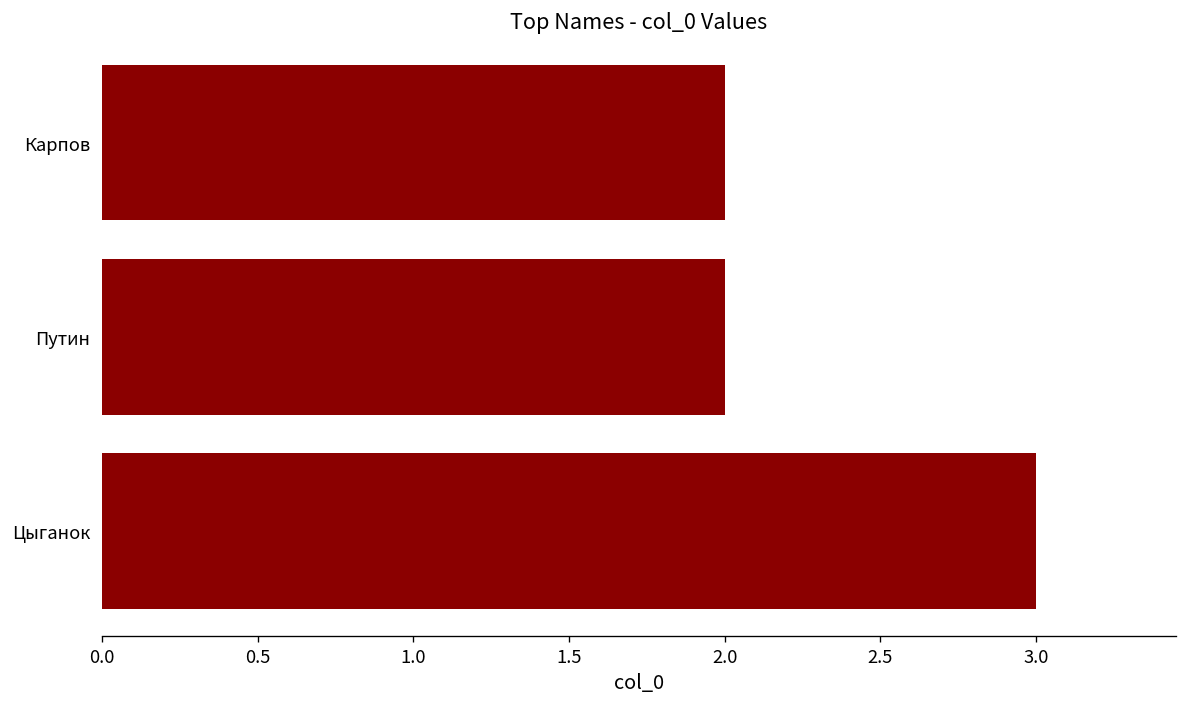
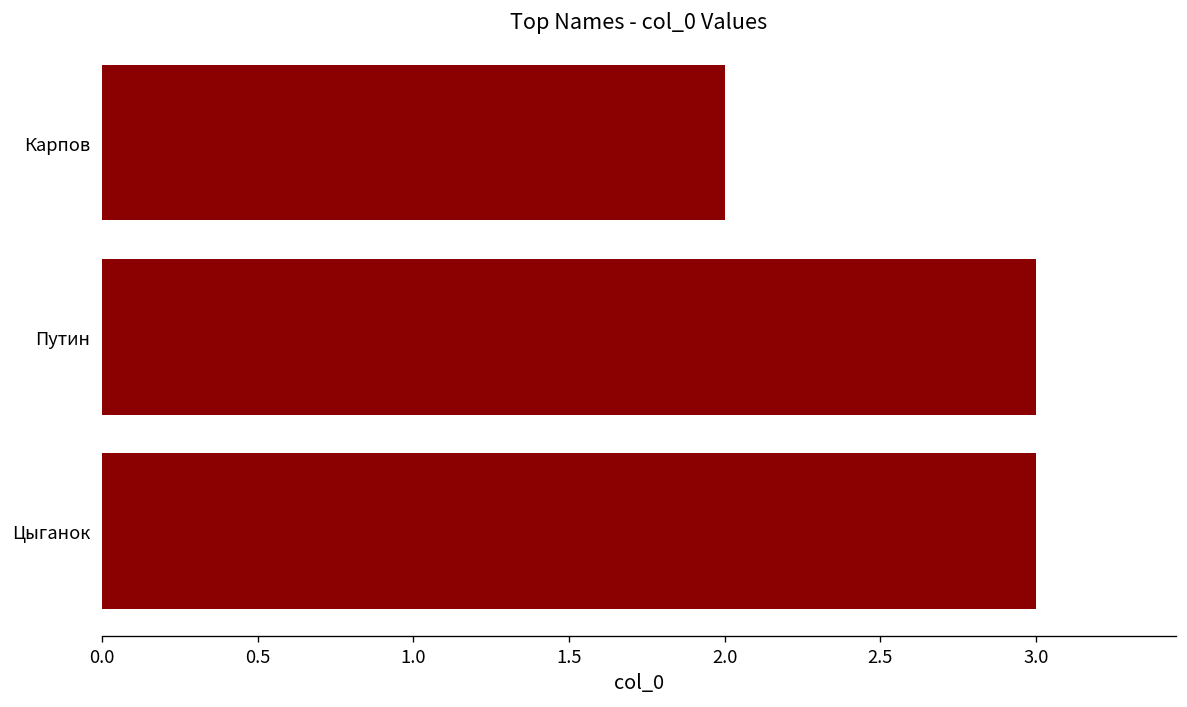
Путин: 2 -> 3
